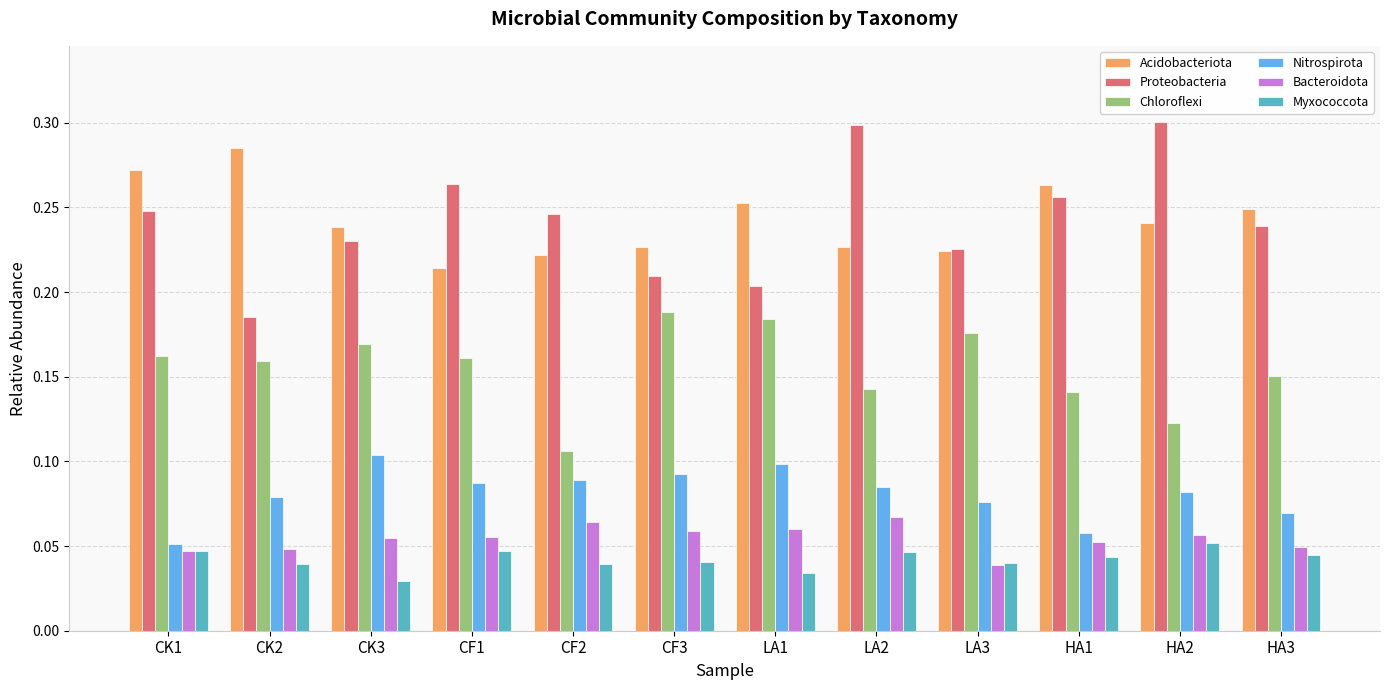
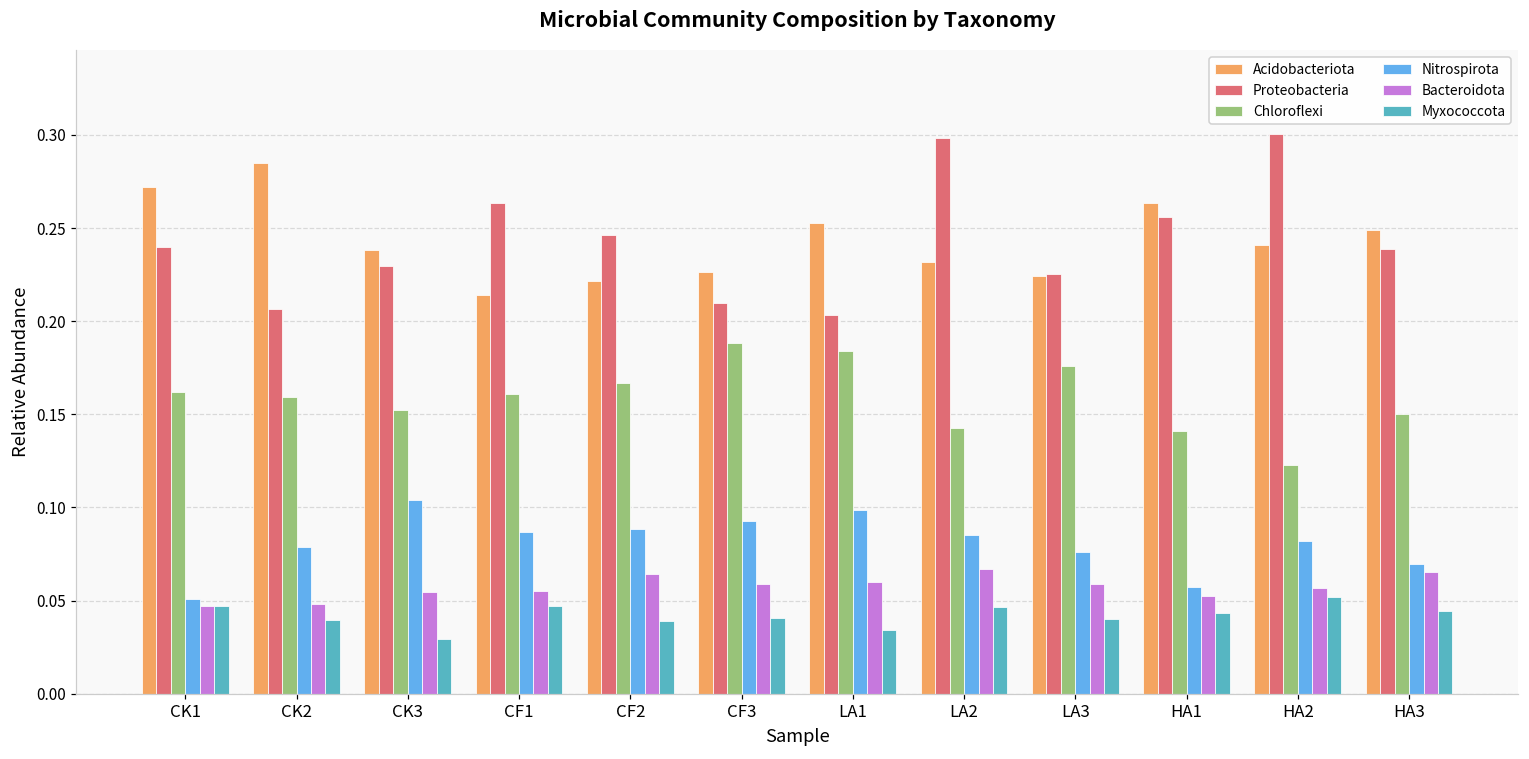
Proteobacteria, CK1: 0.248 -> 0.240
Proteobacteria, CK2: 0.185 -> 0.207
Chloroflexi, CK3: 0.169 -> 0.152
Chloroflexi, CF2: 0.106 -> 0.167
Acidobacteriota, LA2: 0.227 -> 0.232
Bacteroidota, LA3: 0.039 -> 0.059
Bacteroidota, HA3: 0.049 -> 0.065
